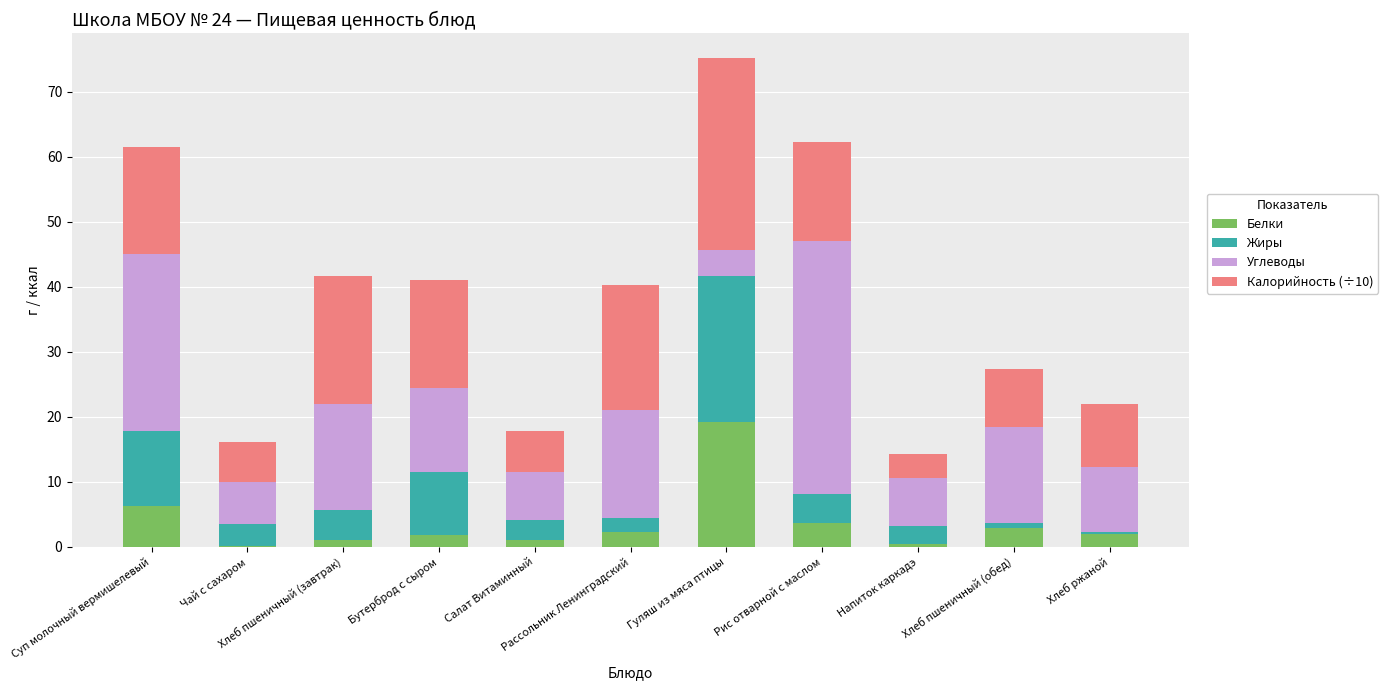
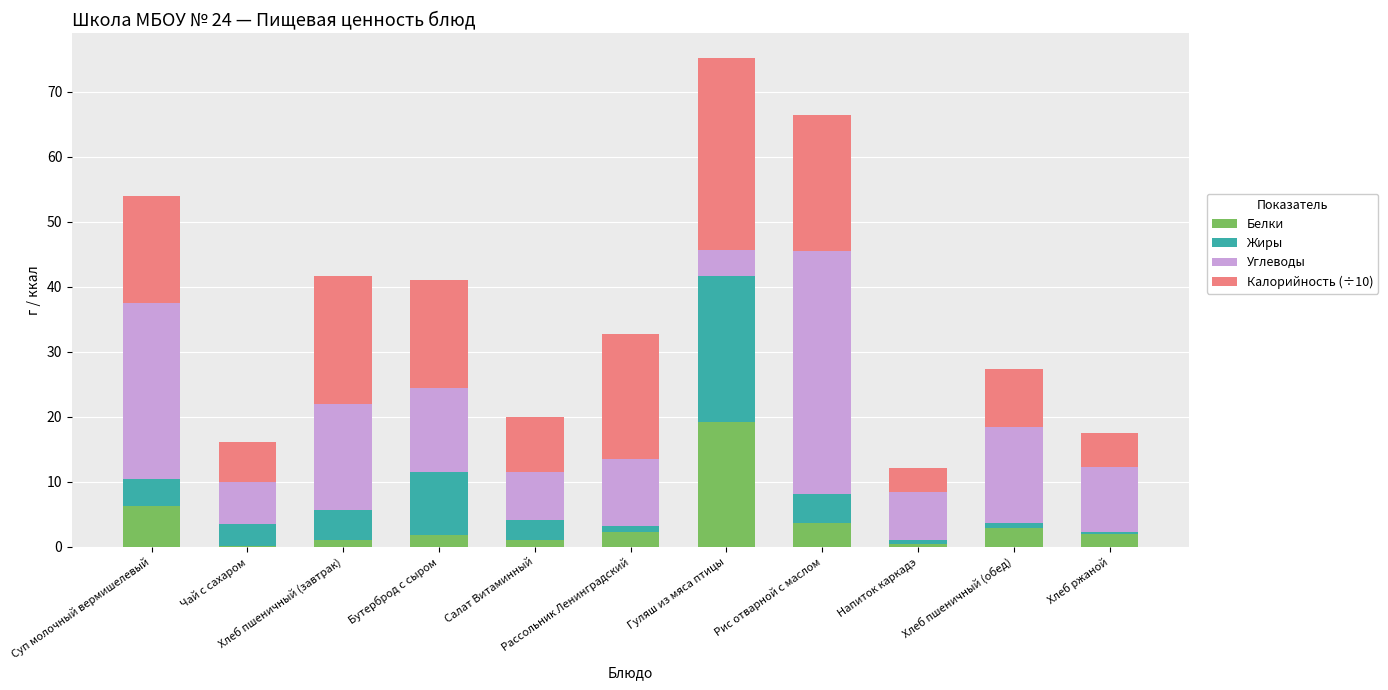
Жиры, Суп молочный вермишелевый: 12 -> 4
Калорийность (÷10), Салат Витаминный: 6 -> 8
Жиры, Рассольник Ленинградский: 2 -> 1
Углеводы, Рассольник Ленинградский: 17 -> 10
Углеводы, Рис отварной с маслом: 39 -> 37
Калорийность (÷10), Рис отварной с маслом: 15 -> 21
Жиры, Напиток каркадэ: 3 -> 1
Калорийность (÷10), Хлеб ржаной: 10 -> 5
